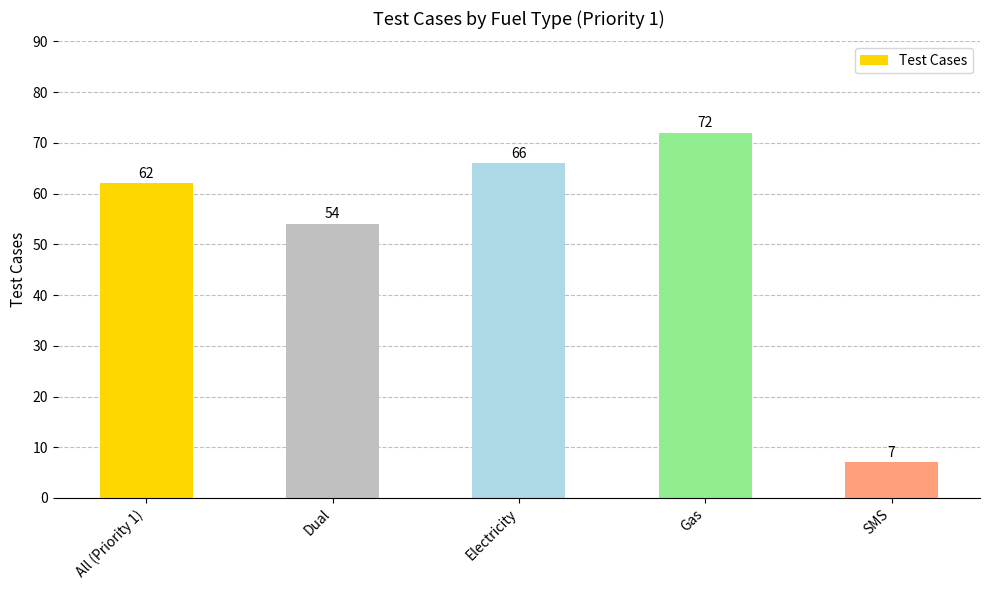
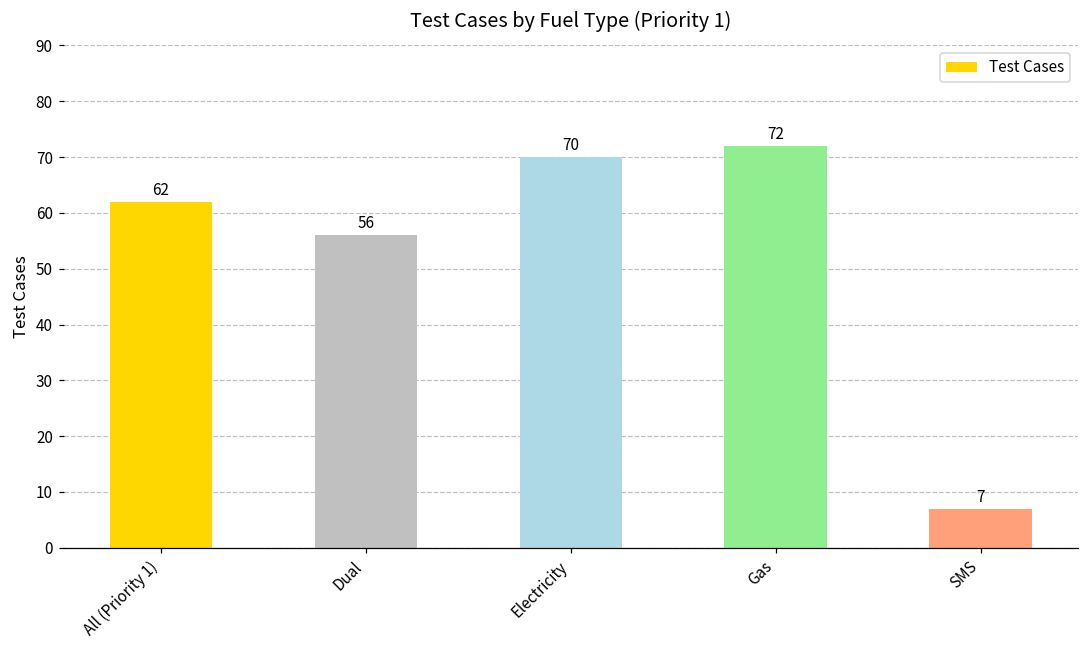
Dual: 54 -> 56
Electricity: 66 -> 70
